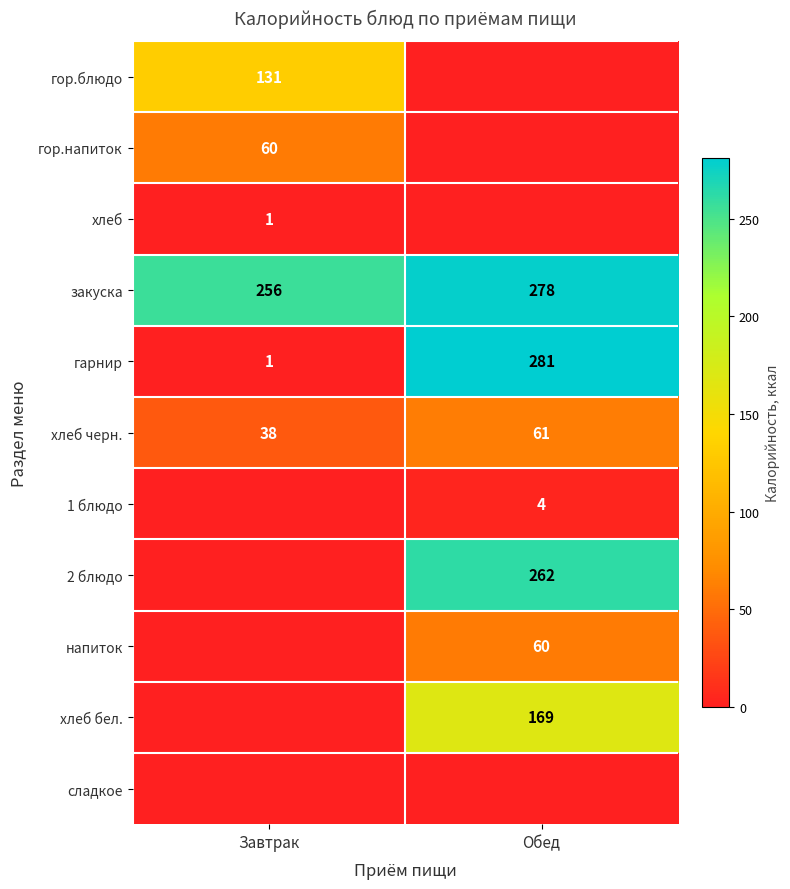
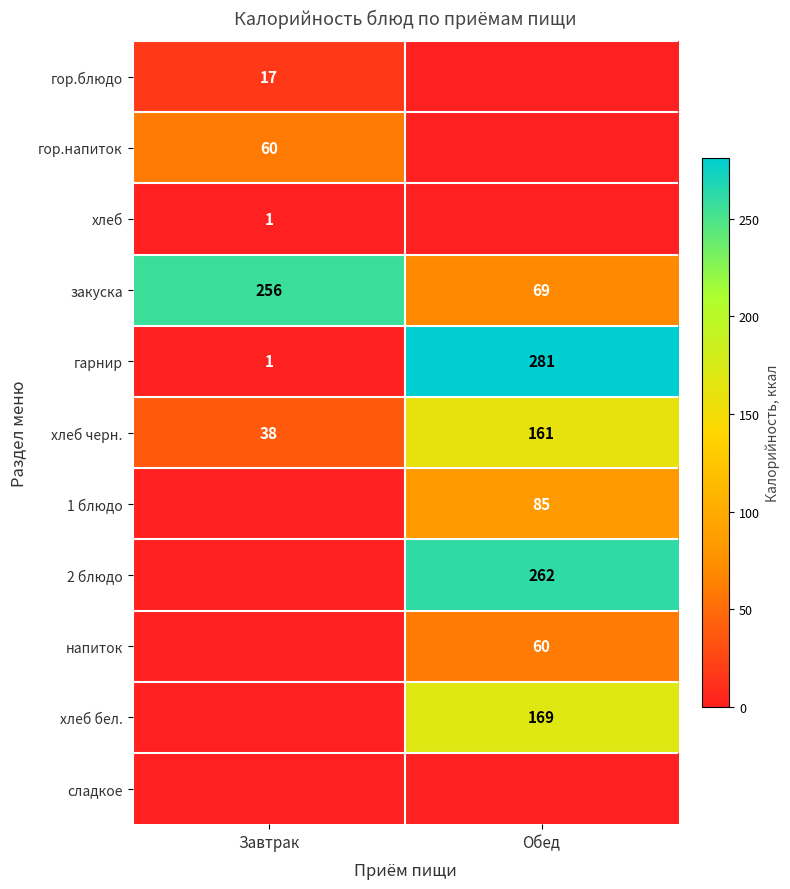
гор.блюдо, Завтрак: 131 -> 17
закуска, Обед: 278 -> 69
хлеб черн., Обед: 61 -> 161
1 блюдо, Обед: 4 -> 85
